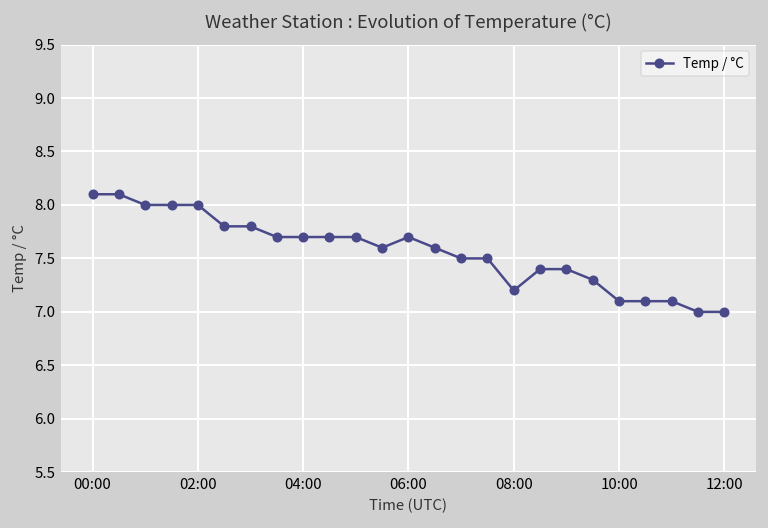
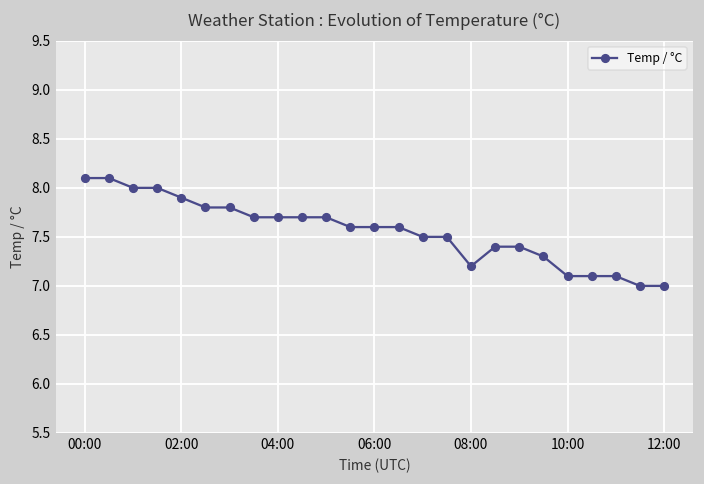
02:00: 8.0 -> 7.9
06:00: 7.7 -> 7.6
